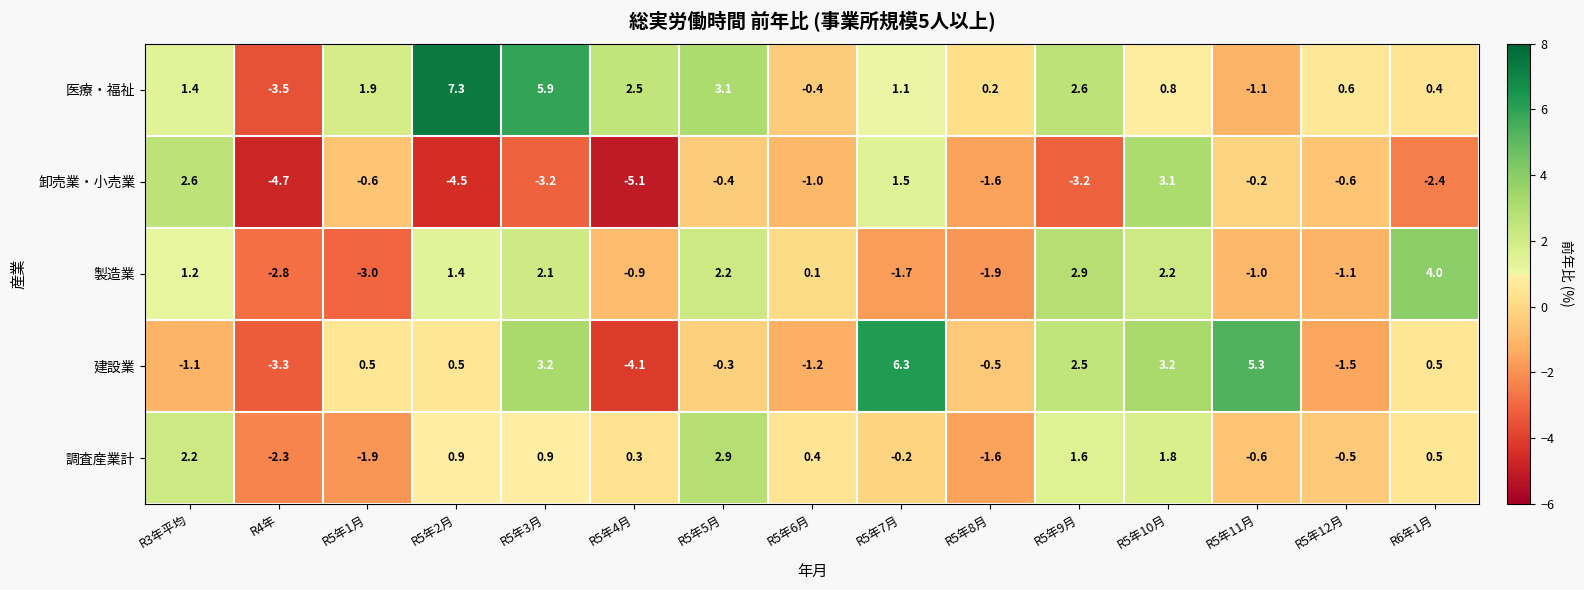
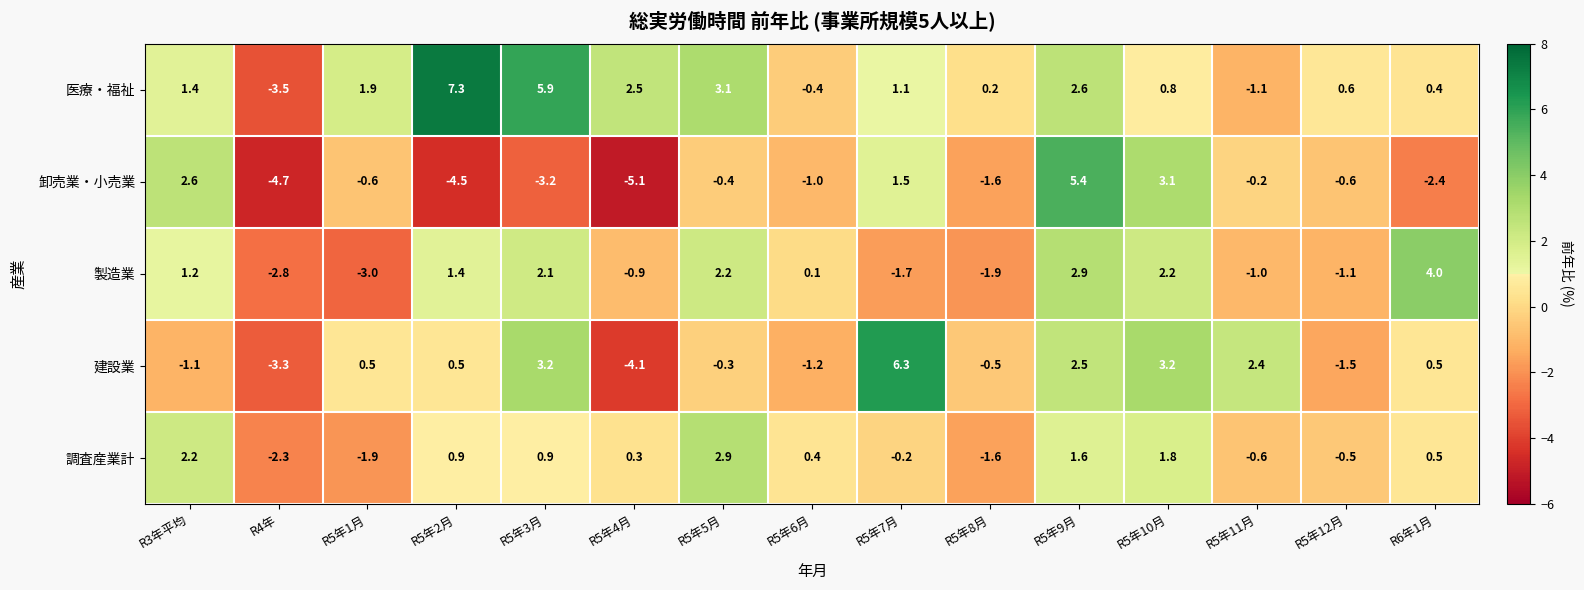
卸売業・小売業, R5年9月: -3.2 -> 5.4
建設業, R5年11月: 5.3 -> 2.4
